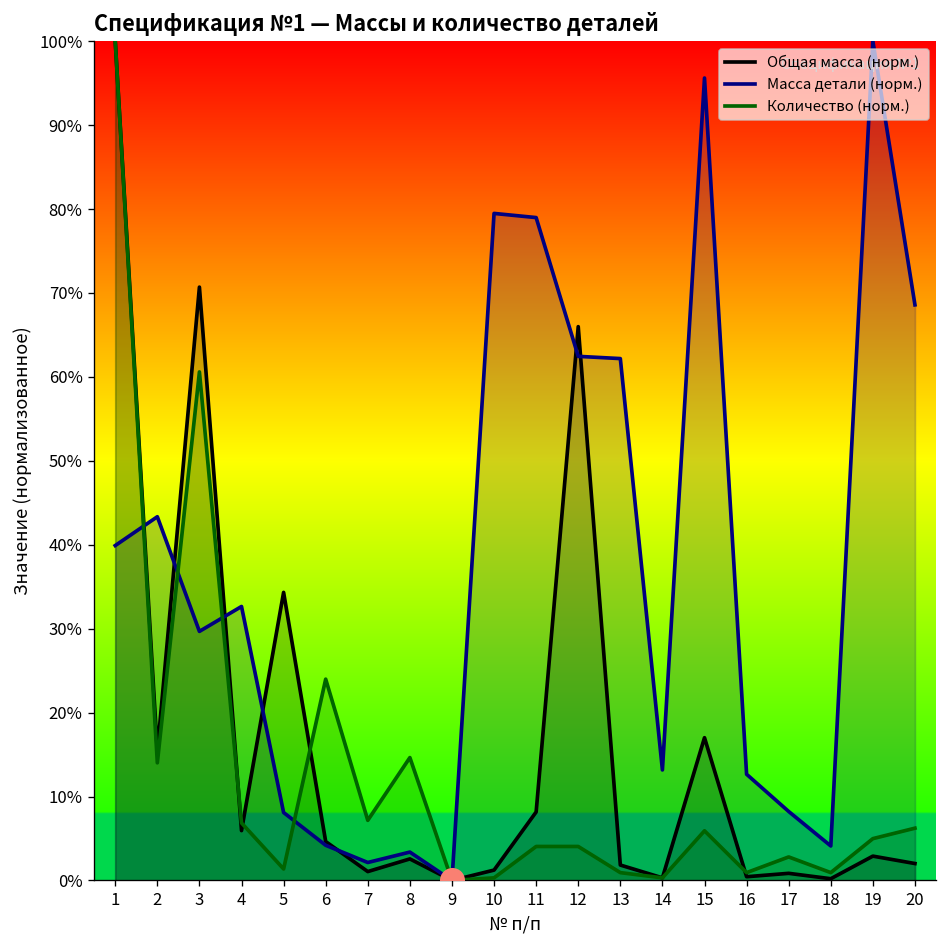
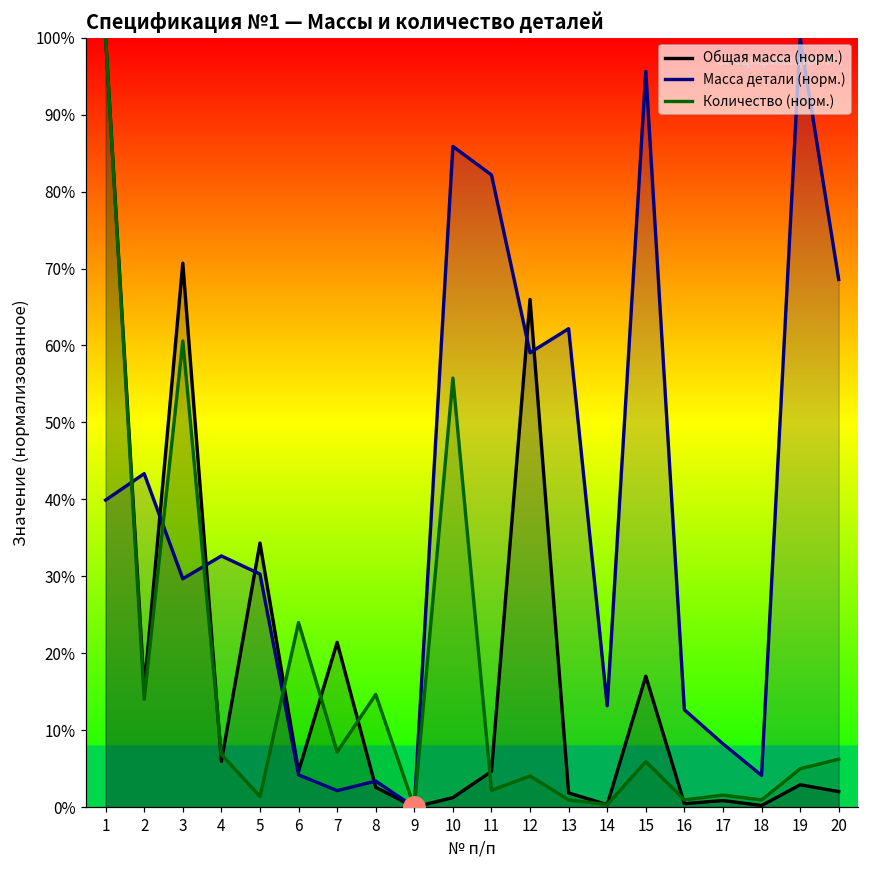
Масса детали (норм.), 5: 8% -> 30%
Общая масса (норм.), 7: 1% -> 21%
Масса детали (норм.), 10: 79% -> 86%
Количество (норм.), 10: 0% -> 56%
Общая масса (норм.), 11: 8% -> 5%
Масса детали (норм.), 11: 79% -> 82%
Количество (норм.), 11: 4% -> 2%
Масса детали (норм.), 12: 62% -> 59%
Количество (норм.), 17: 3% -> 2%
